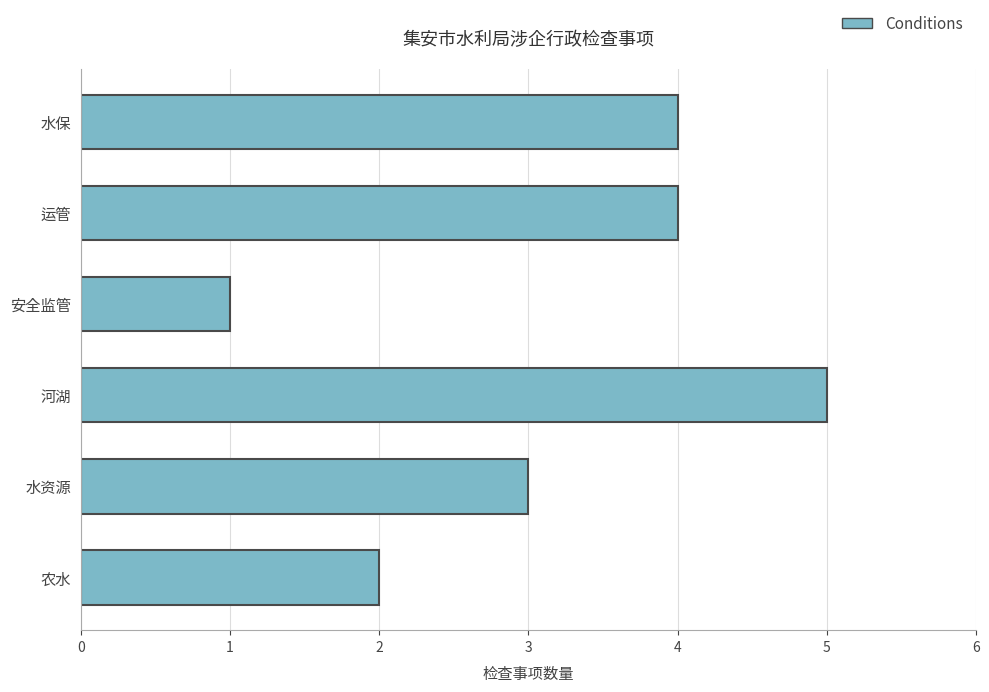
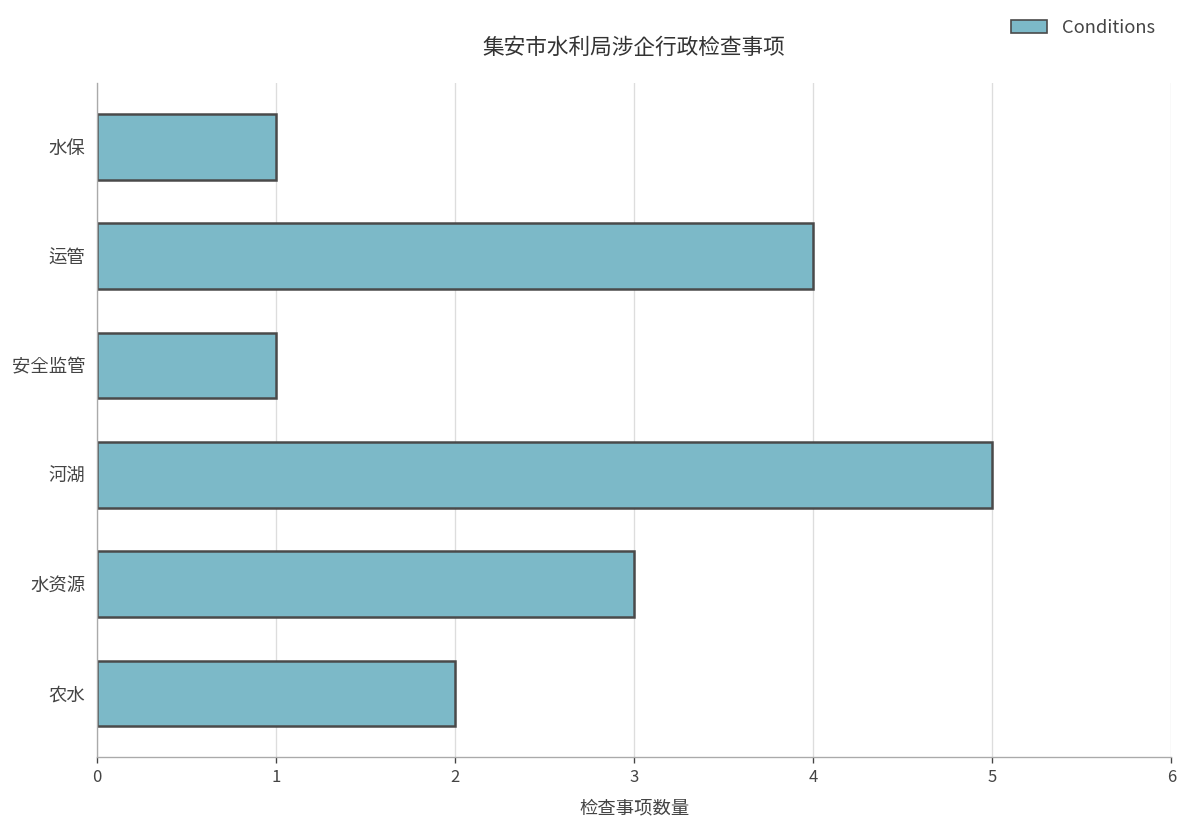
水保: 4 -> 1
